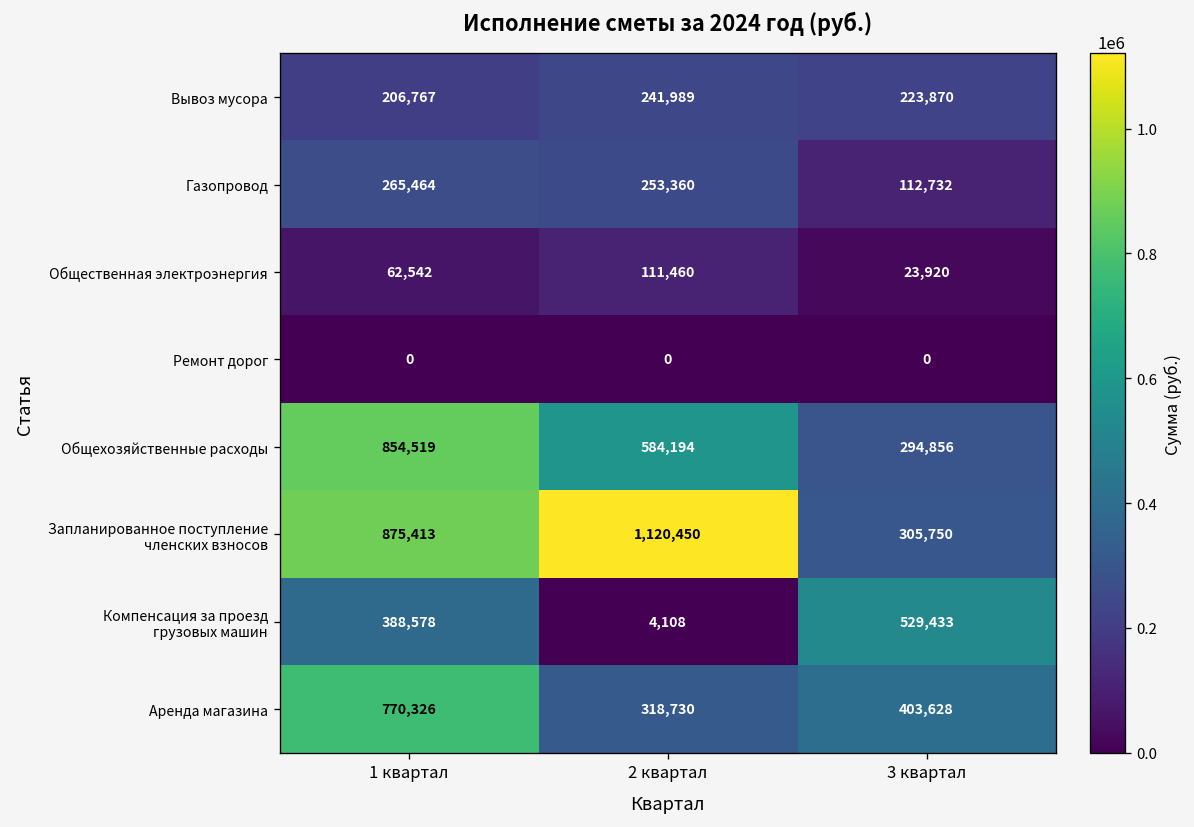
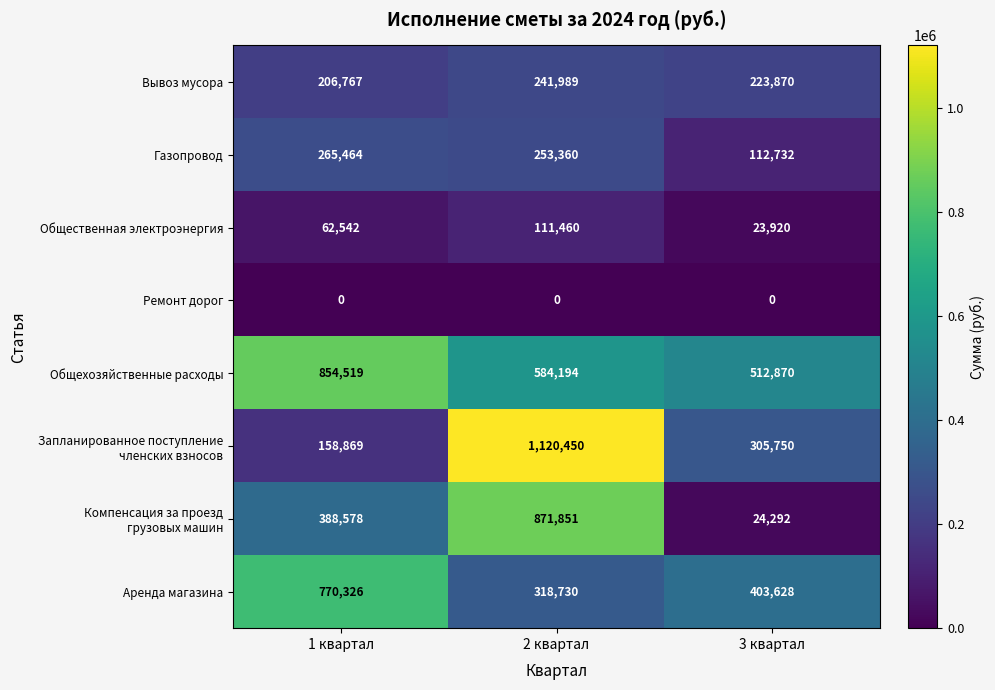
Общехозяйственные расходы, 3 квартал: 294,856 -> 512,870
Запланированное поступление членских взносов, 1 квартал: 875,413 -> 158,869
Компенсация за проезд грузовых машин, 2 квартал: 4,108 -> 871,851
Компенсация за проезд грузовых машин, 3 квартал: 529,433 -> 24,292
